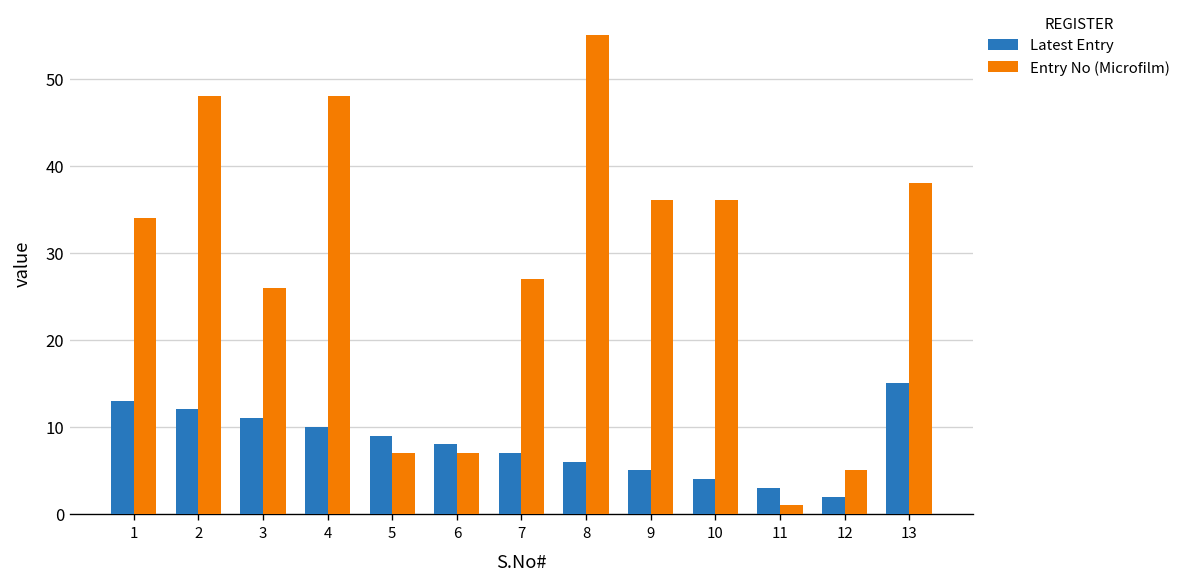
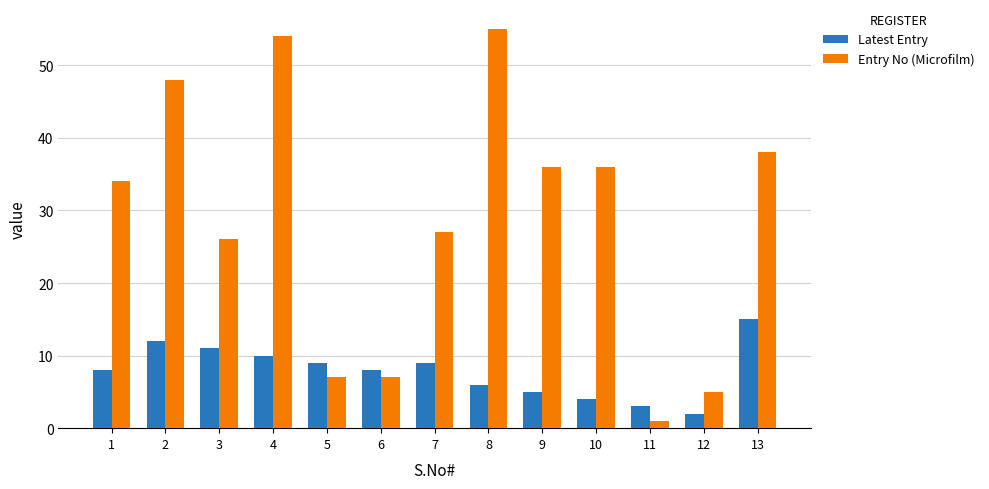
Latest Entry, 1: 13 -> 8
Entry No (Microfilm), 4: 48 -> 54
Latest Entry, 7: 7 -> 9
